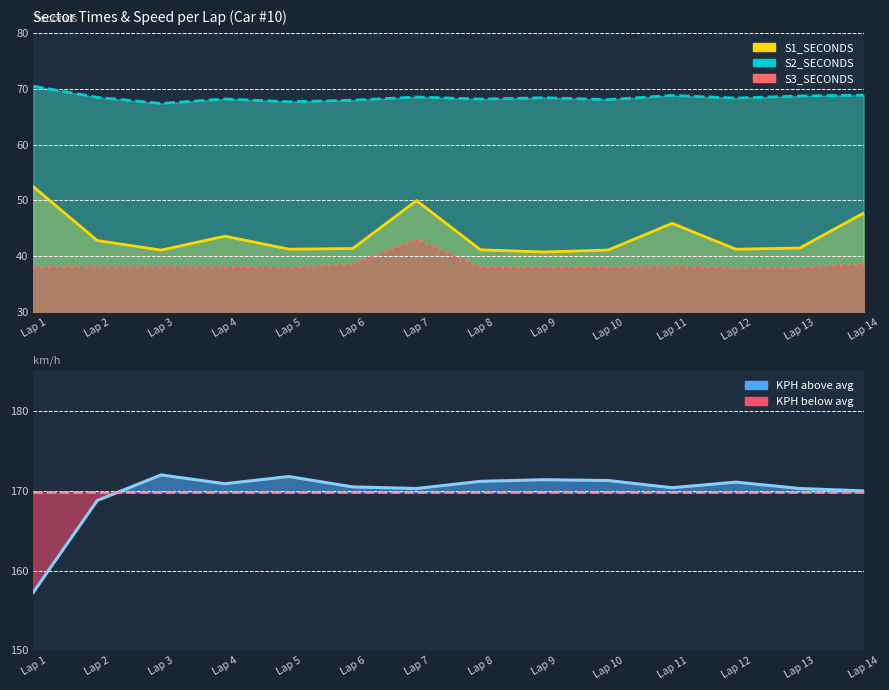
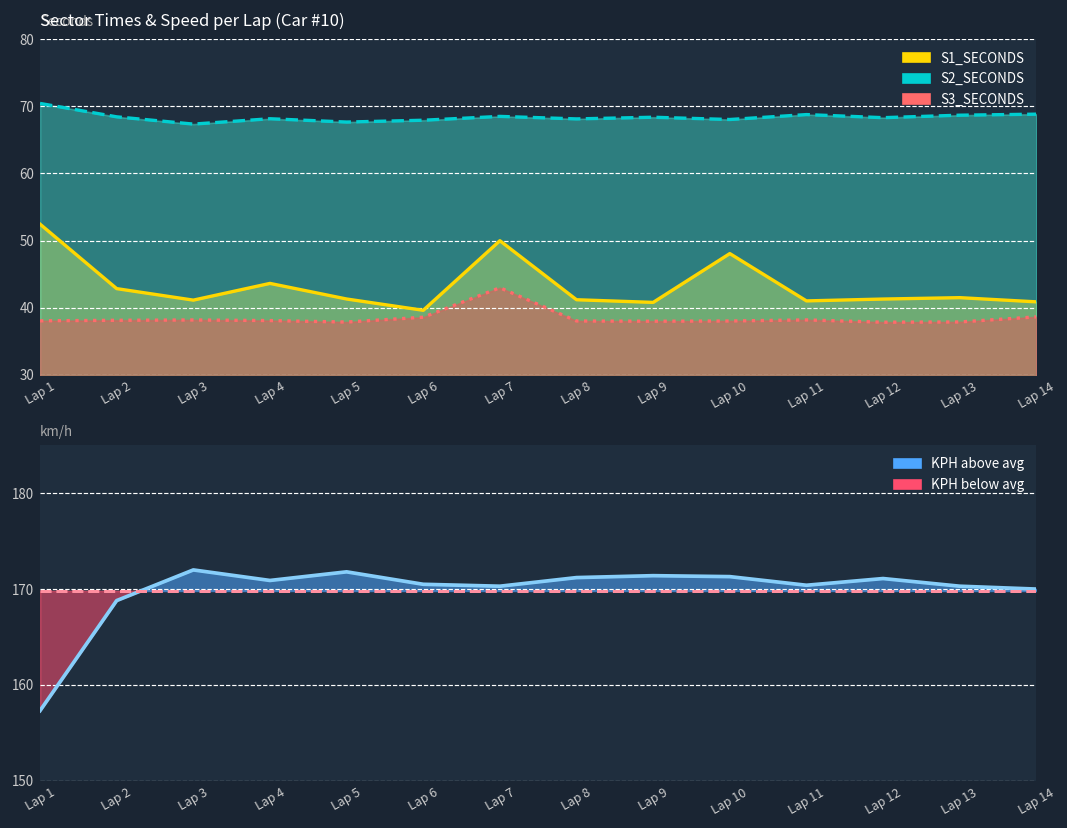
Sector Times & Speed per Lap (Car #10), S1_SECONDS, Lap 6: 41 -> 40
Sector Times & Speed per Lap (Car #10), S1_SECONDS, Lap 10: 41 -> 48
Sector Times & Speed per Lap (Car #10), S1_SECONDS, Lap 11: 46 -> 41
Sector Times & Speed per Lap (Car #10), S1_SECONDS, Lap 14: 48 -> 41
